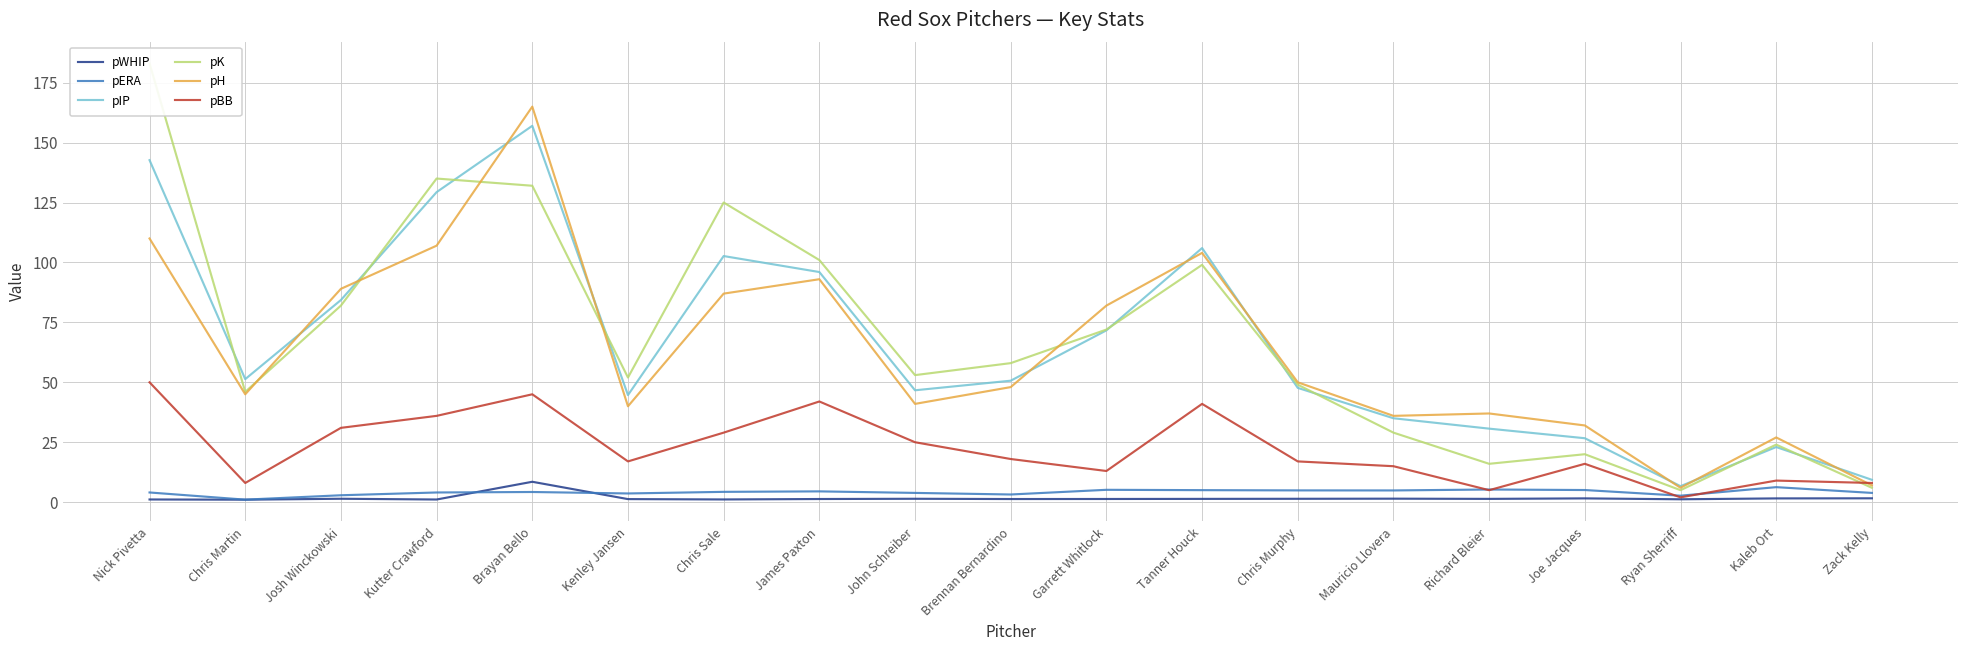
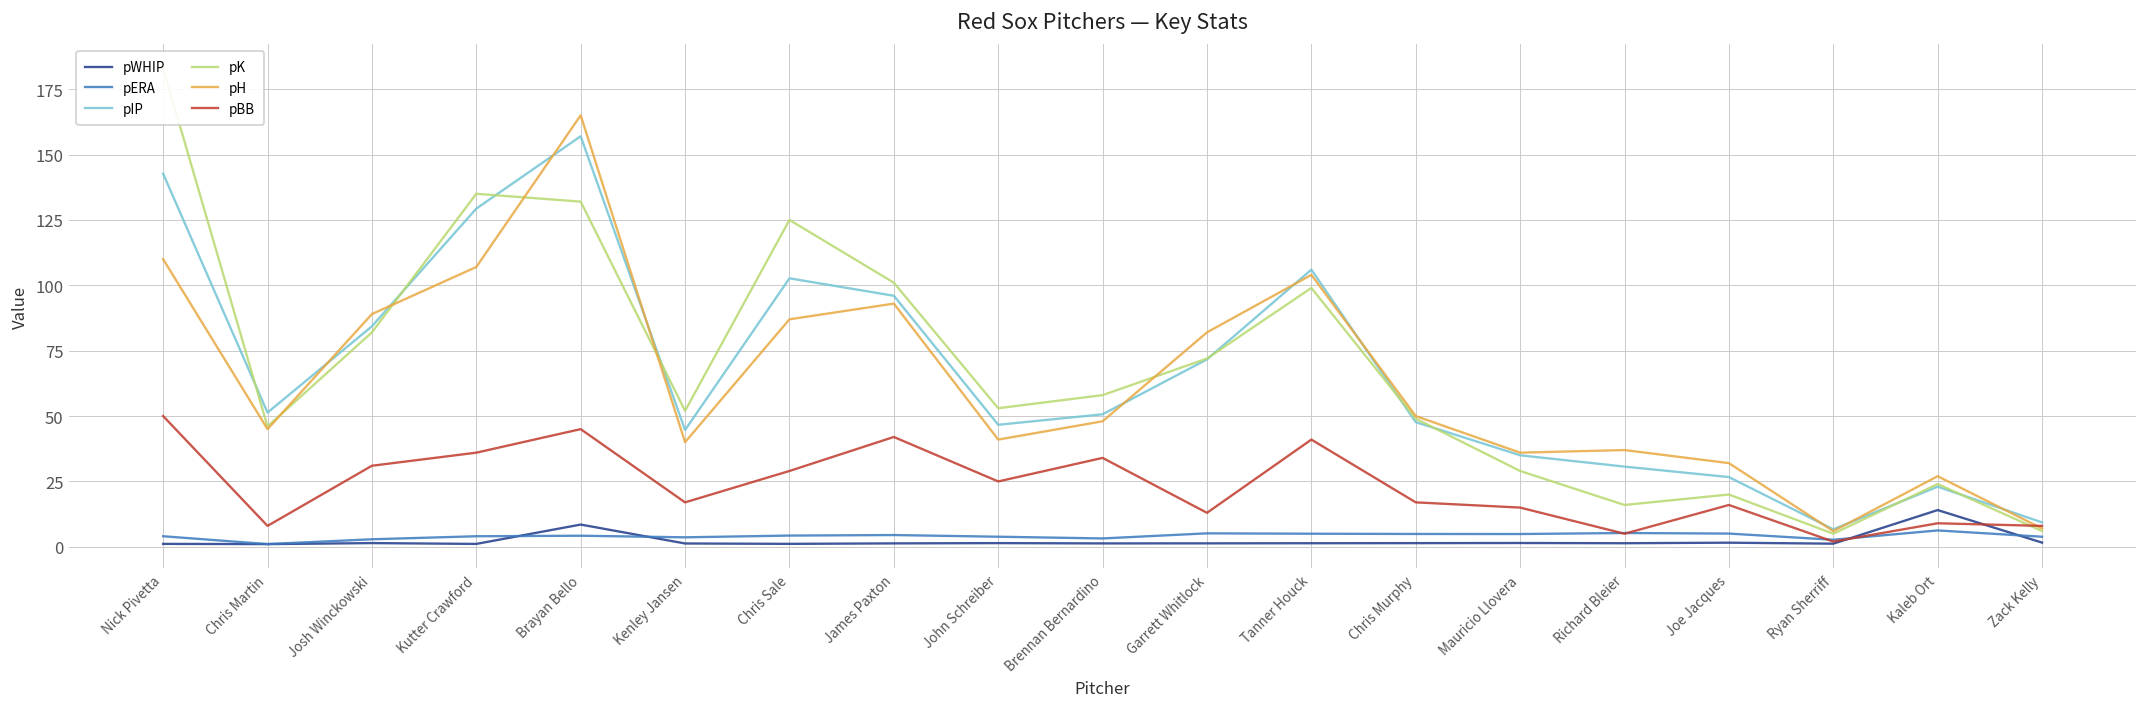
pBB, Brennan Bernardino: 18 -> 34
pWHIP, Kaleb Ort: 2 -> 14
